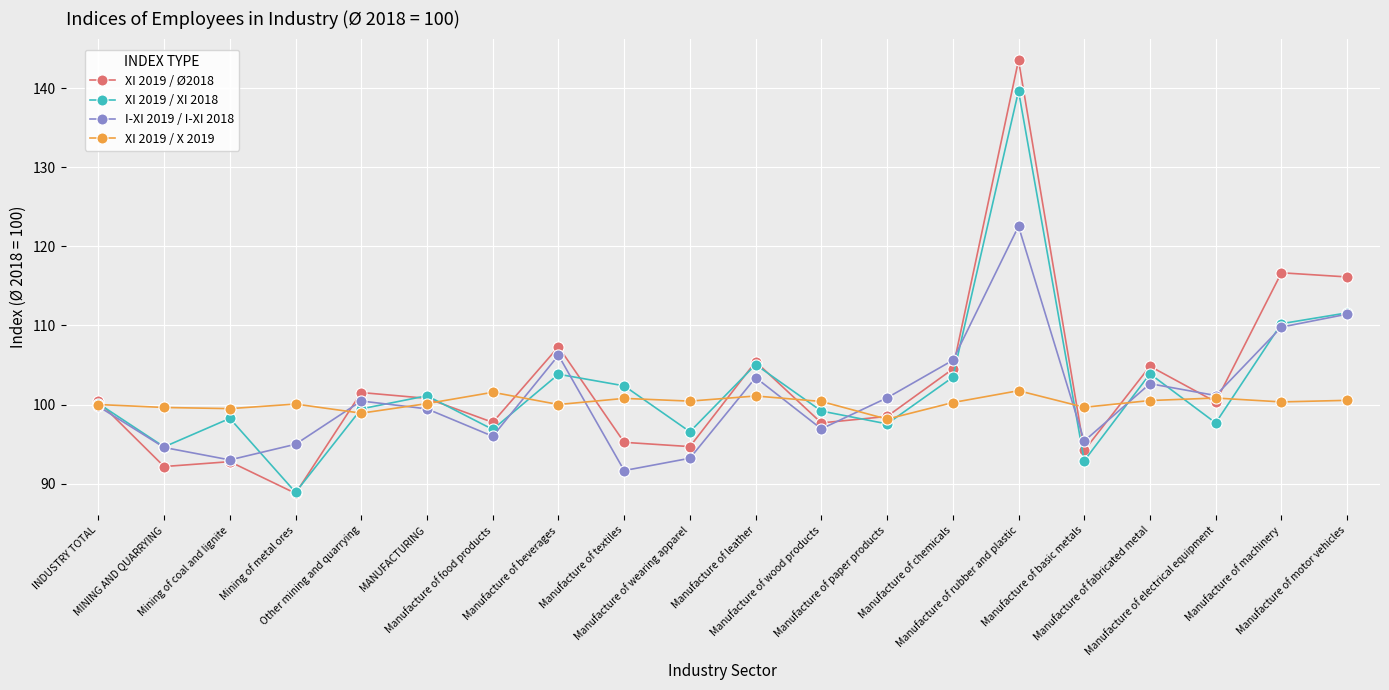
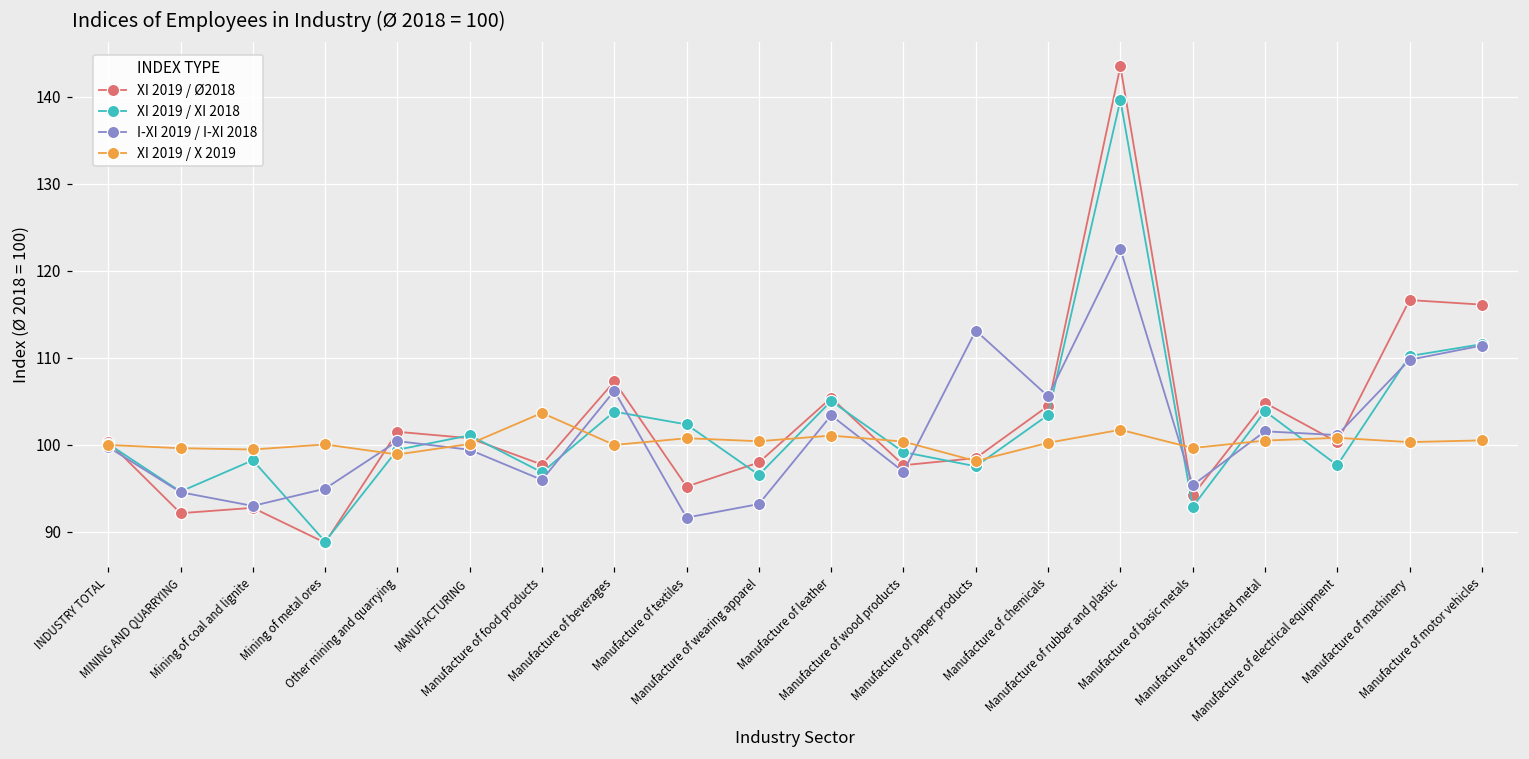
XI 2019 / X 2019, Manufacture of food products: 102 -> 104
XI 2019 / Ø2018, Manufacture of wearing apparel: 95 -> 98
I-XI 2019 / I-XI 2018, Manufacture of paper products: 101 -> 113
I-XI 2019 / I-XI 2018, Manufacture of fabricated metal: 103 -> 102
